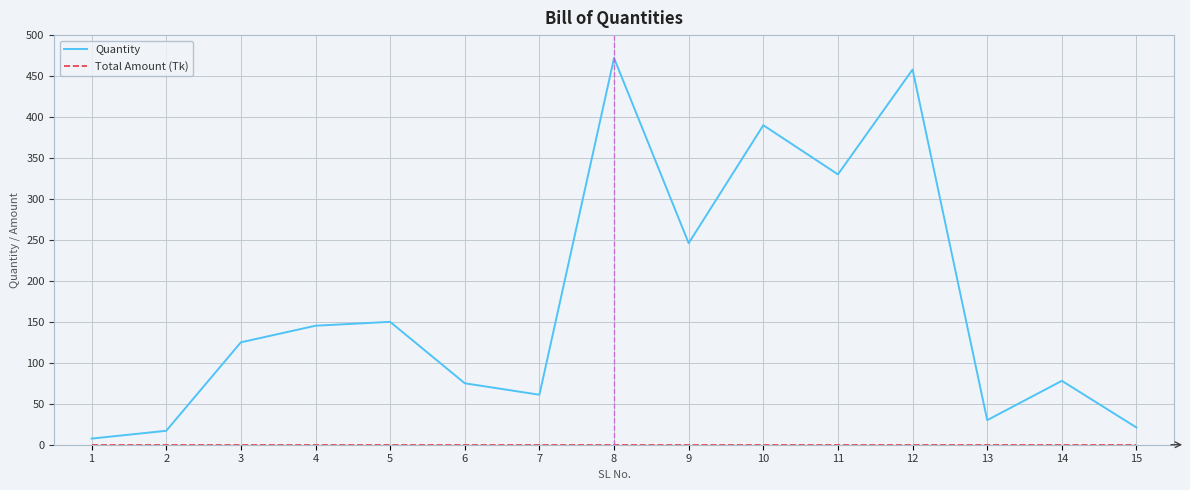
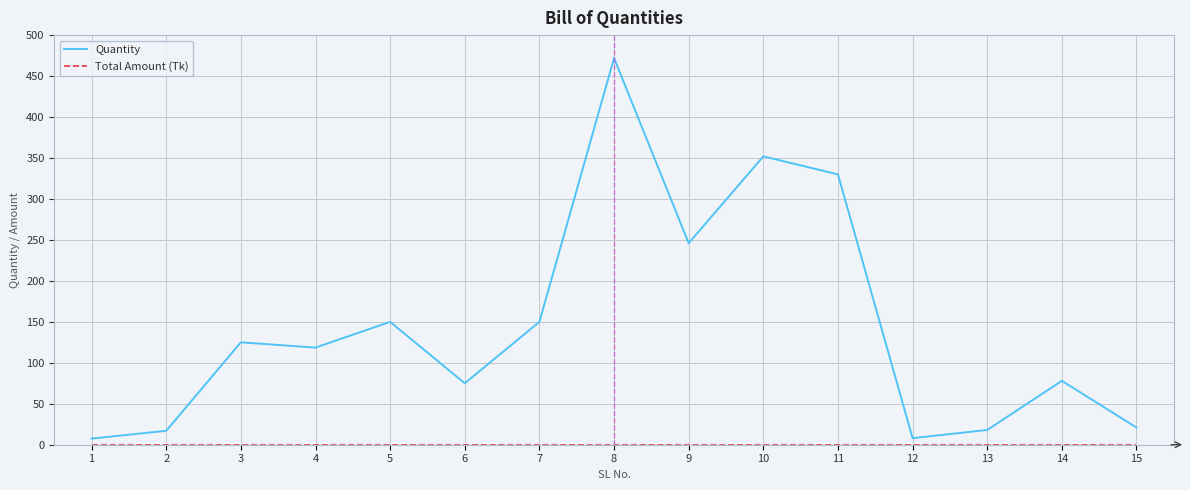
Quantity, 4: 150 -> 120
Quantity, 7: 60 -> 150
Quantity, 10: 390 -> 350
Quantity, 12: 460 -> 10
Quantity, 13: 30 -> 20
